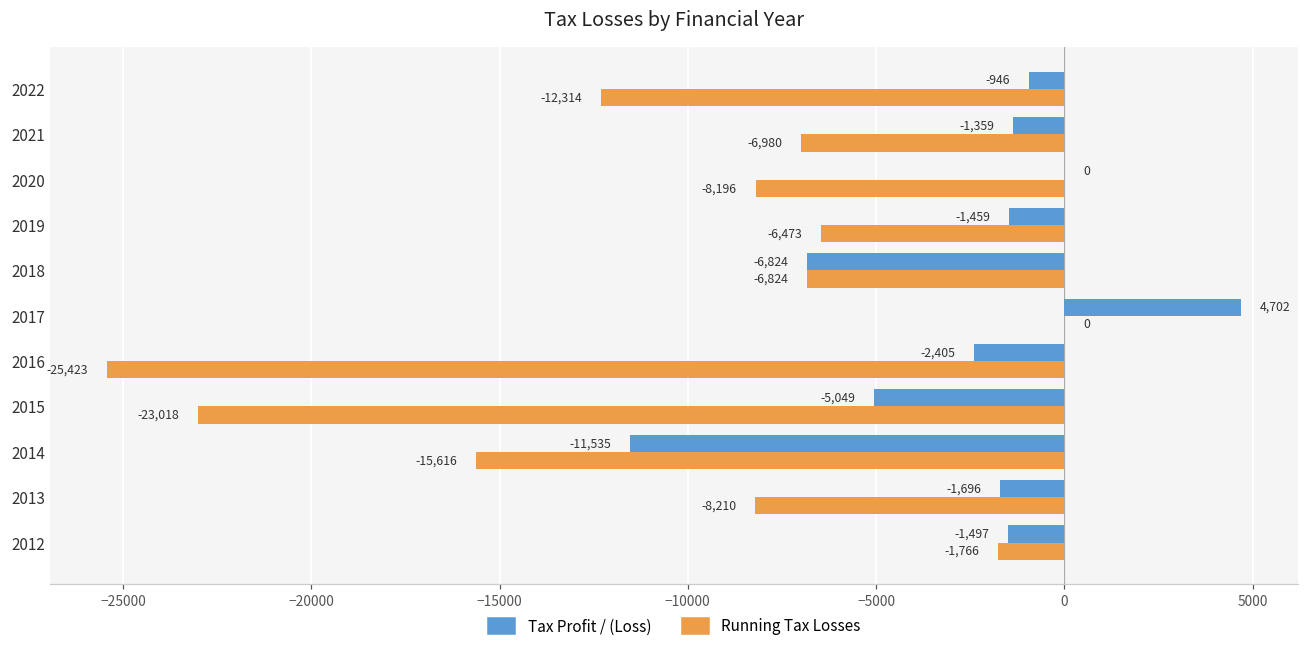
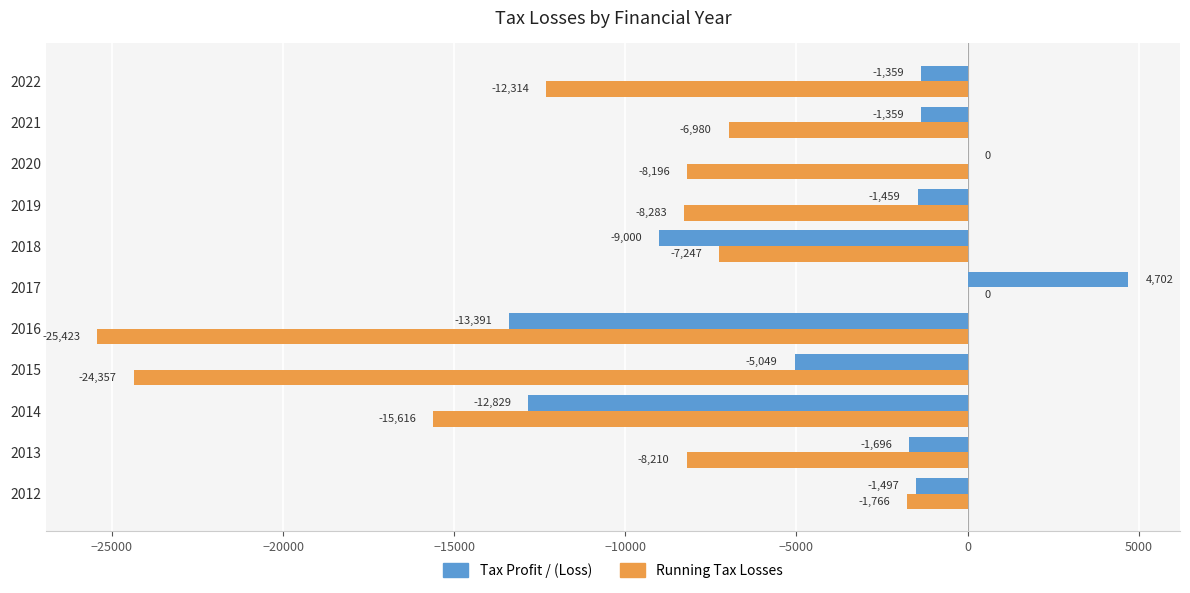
Tax Profit / (Loss), 2022: -946 -> -1,359
Running Tax Losses, 2019: -6,473 -> -8,283
Tax Profit / (Loss), 2018: -6,824 -> -9,000
Running Tax Losses, 2018: -6,824 -> -7,247
Tax Profit / (Loss), 2016: -2,405 -> -13,391
Running Tax Losses, 2015: -23,018 -> -24,357
Tax Profit / (Loss), 2014: -11,535 -> -12,829
